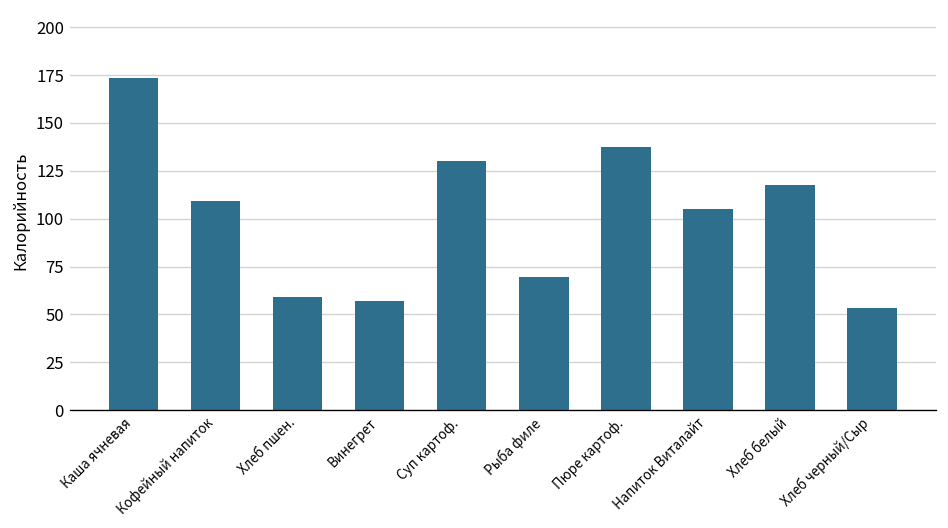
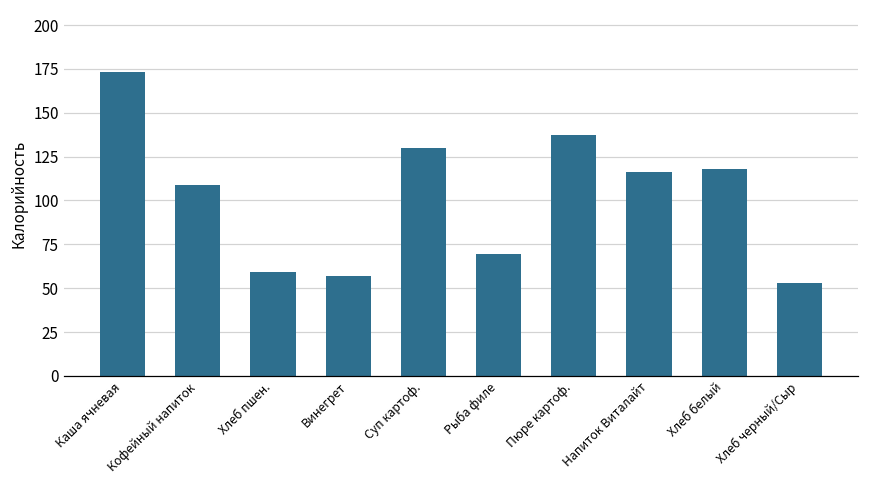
Напиток Виталайт: 105 -> 116
